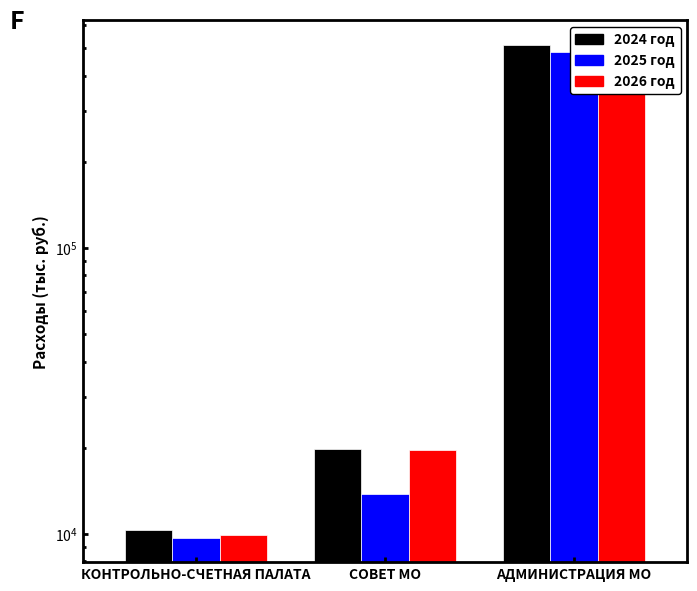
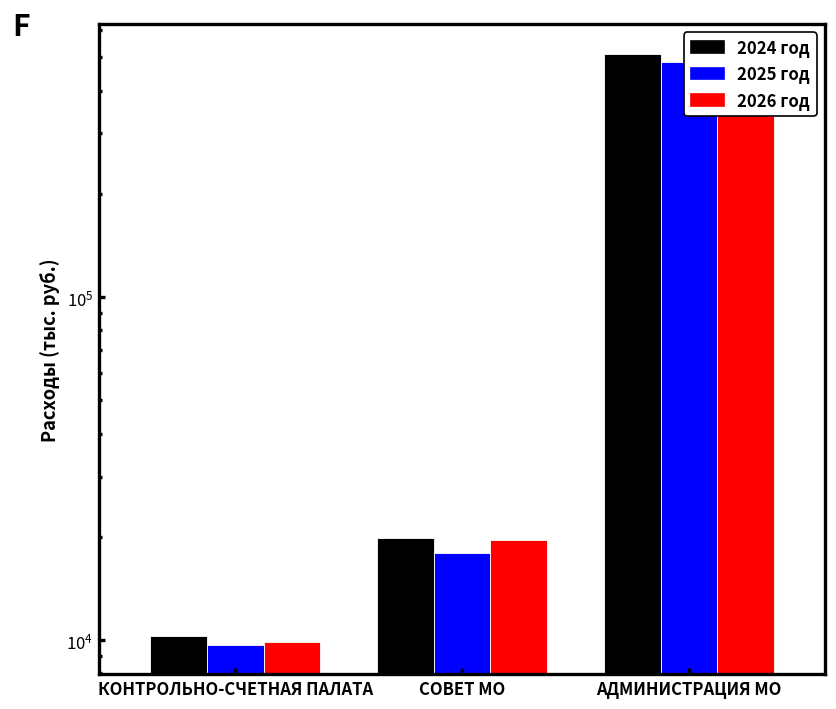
2025 год, СОВЕТ МО: 14000 -> 18000
